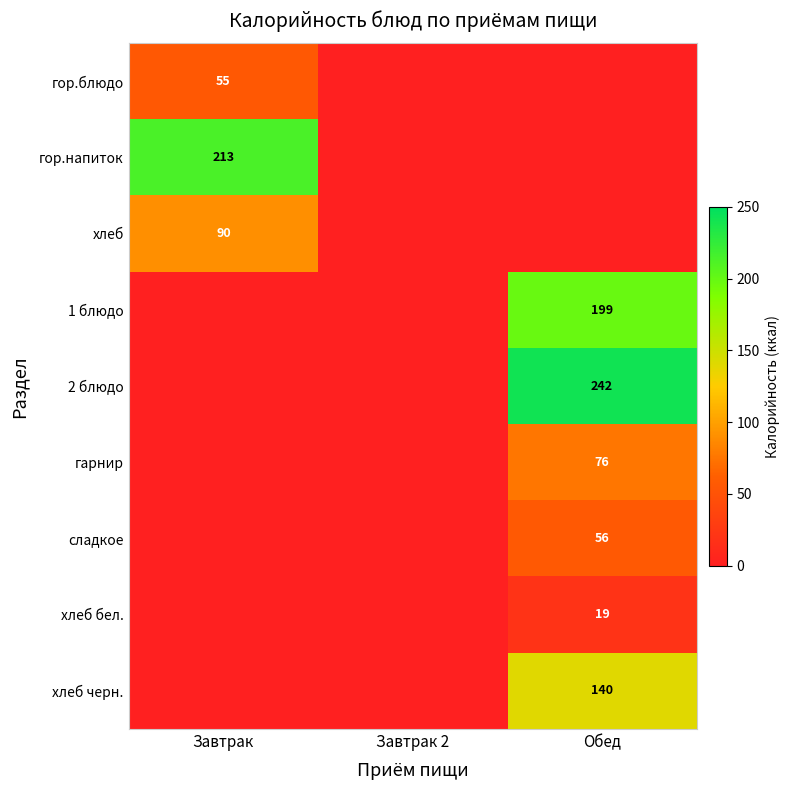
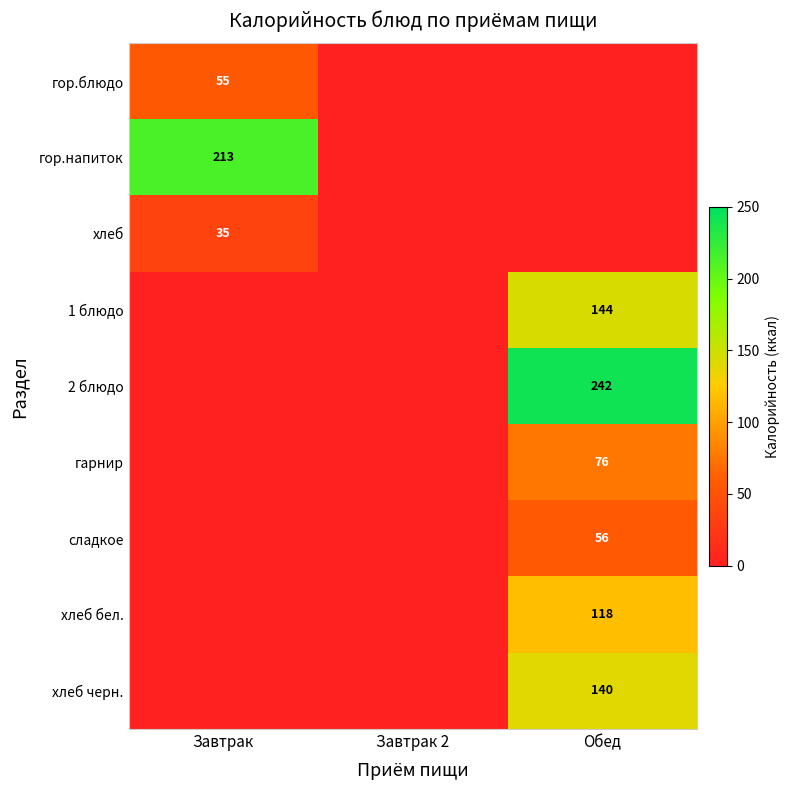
хлеб, Завтрак: 90 -> 35
1 блюдо, Обед: 199 -> 144
хлеб бел., Обед: 19 -> 118
